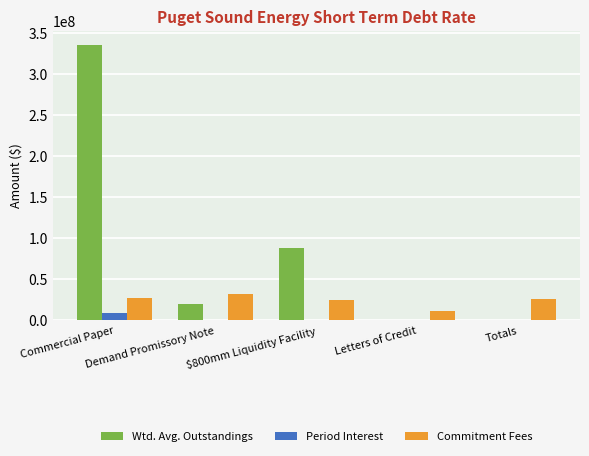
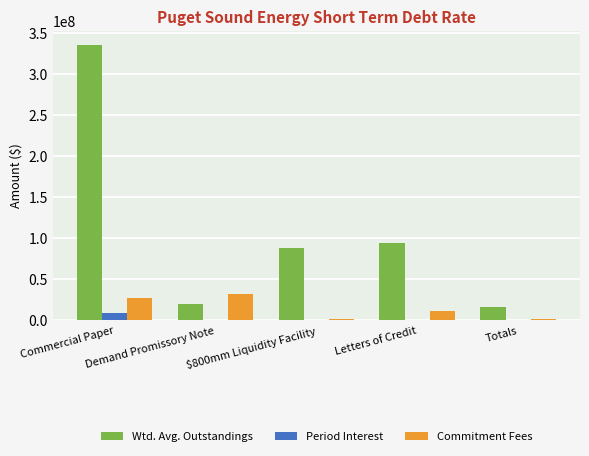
Commitment Fees, $800mm Liquidity Facility: 20000000 -> 0
Wtd. Avg. Outstandings, Letters of Credit: 0 -> 90000000
Wtd. Avg. Outstandings, Totals: 0 -> 20000000
Commitment Fees, Totals: 30000000 -> 0
